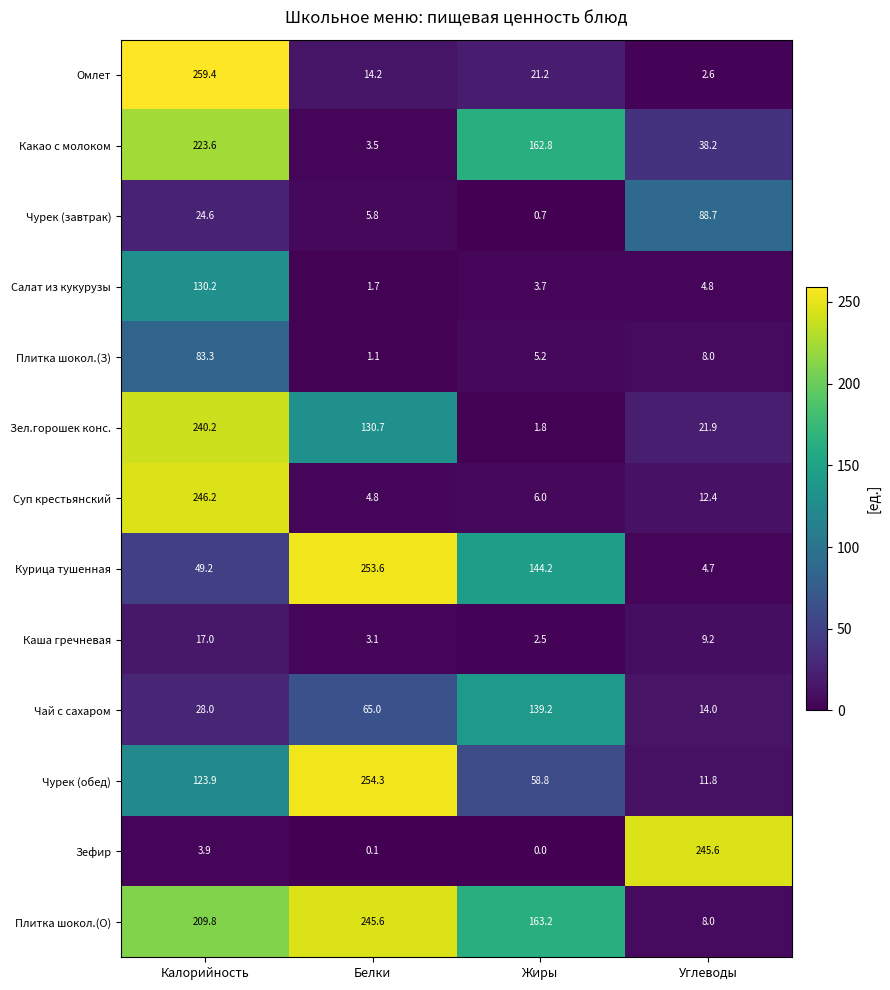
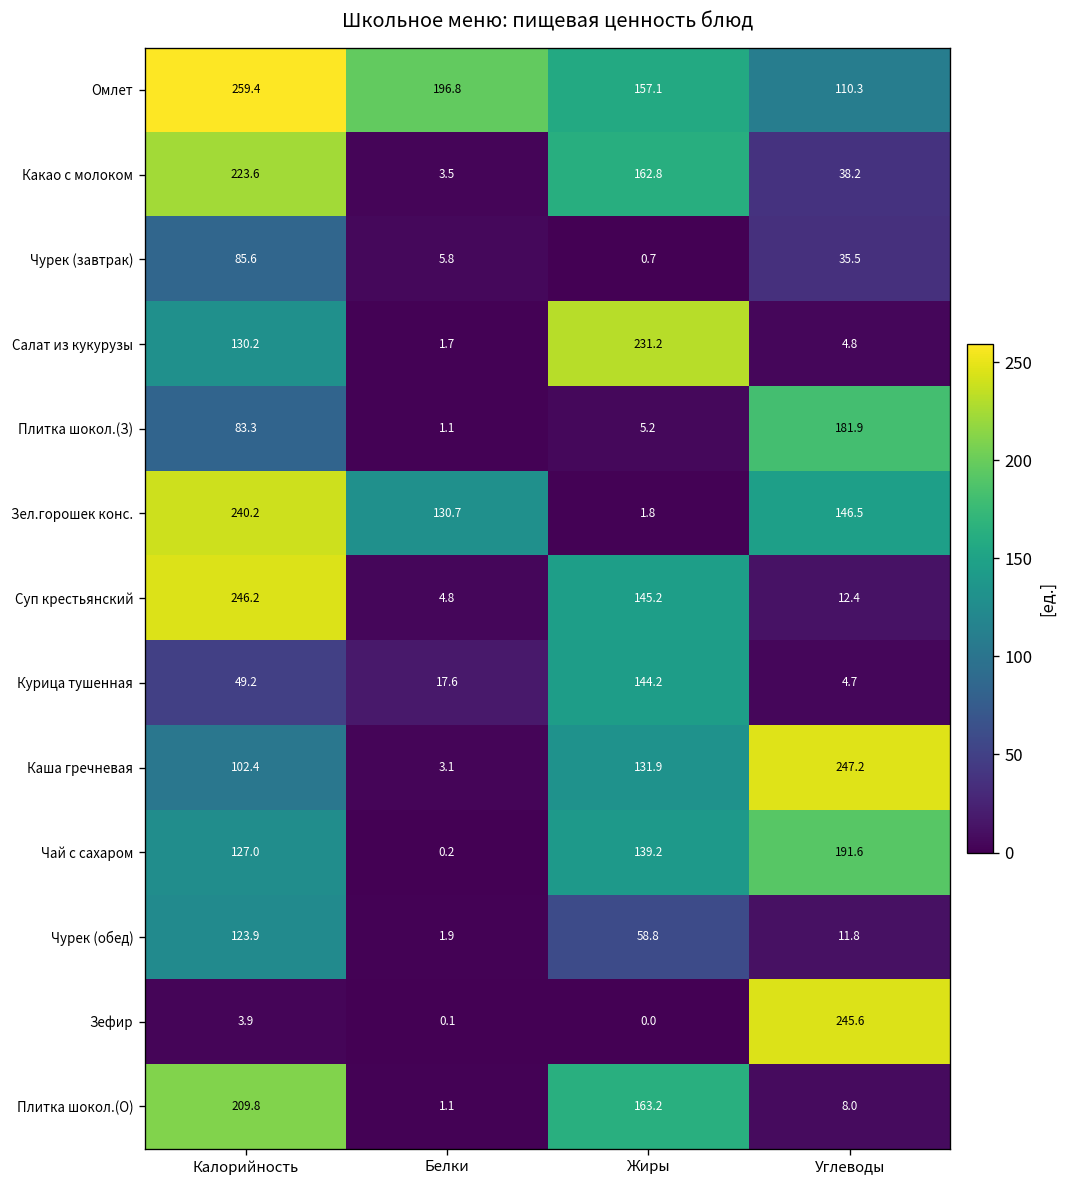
Омлет, Белки: 14.2 -> 196.8
Омлет, Жиры: 21.2 -> 157.1
Омлет, Углеводы: 2.6 -> 110.3
Чурек (завтрак), Калорийность: 24.6 -> 85.6
Чурек (завтрак), Углеводы: 88.7 -> 35.5
Салат из кукурузы, Жиры: 3.7 -> 231.2
Плитка шокол.(З), Углеводы: 8.0 -> 181.9
Зел.горошек конс., Углеводы: 21.9 -> 146.5
Суп крестьянский, Жиры: 6.0 -> 145.2
Курица тушенная, Белки: 253.6 -> 17.6
Каша гречневая, Калорийность: 17.0 -> 102.4
Каша гречневая, Жиры: 2.5 -> 131.9
Каша гречневая, Углеводы: 9.2 -> 247.2
Чай с сахаром, Калорийность: 28.0 -> 127.0
Чай с сахаром, Белки: 65.0 -> 0.2
Чай с сахаром, Углеводы: 14.0 -> 191.6
Чурек (обед), Белки: 254.3 -> 1.9
Плитка шокол.(О), Белки: 245.6 -> 1.1
